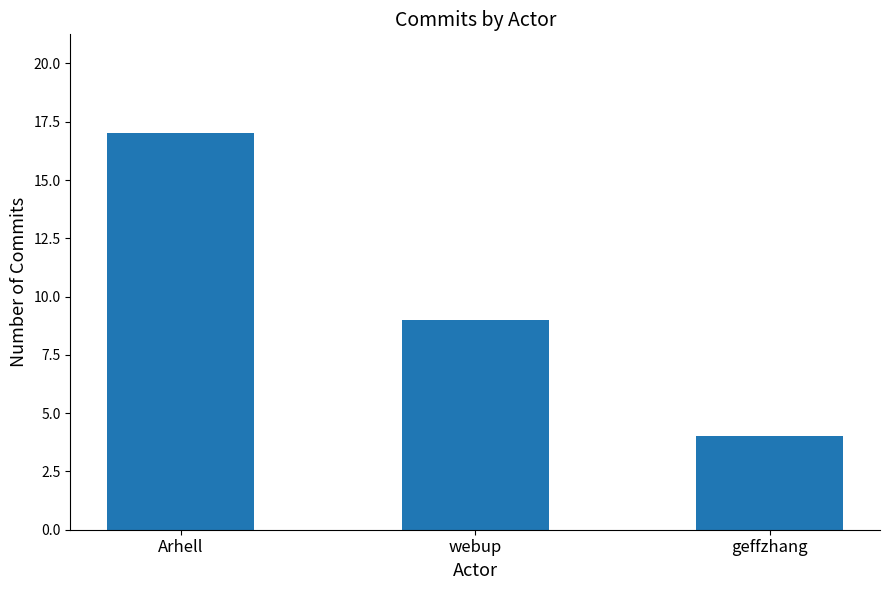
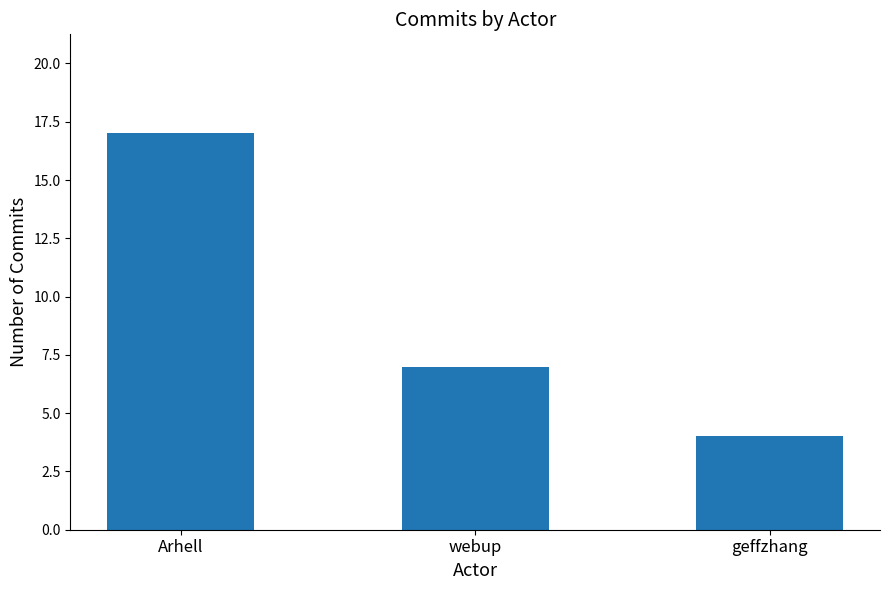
webup: 9 -> 7
